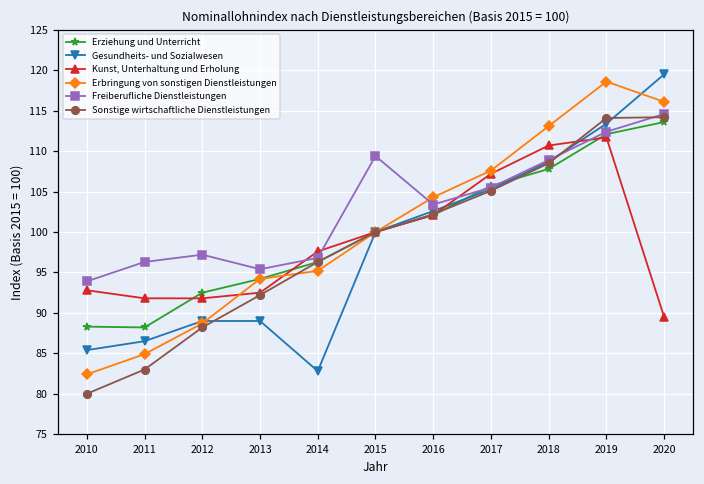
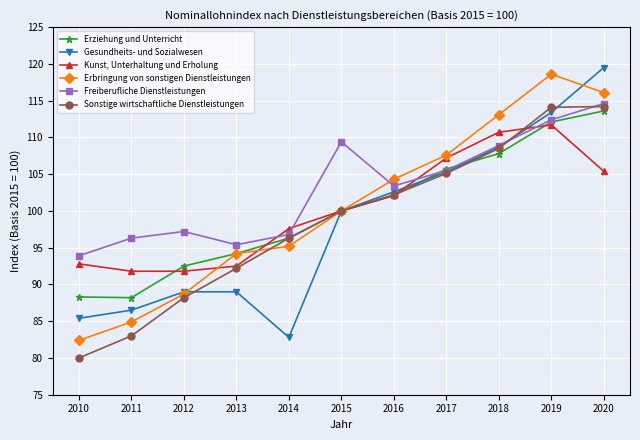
Kunst, Unterhaltung und Erholung, 2020: 90 -> 105
